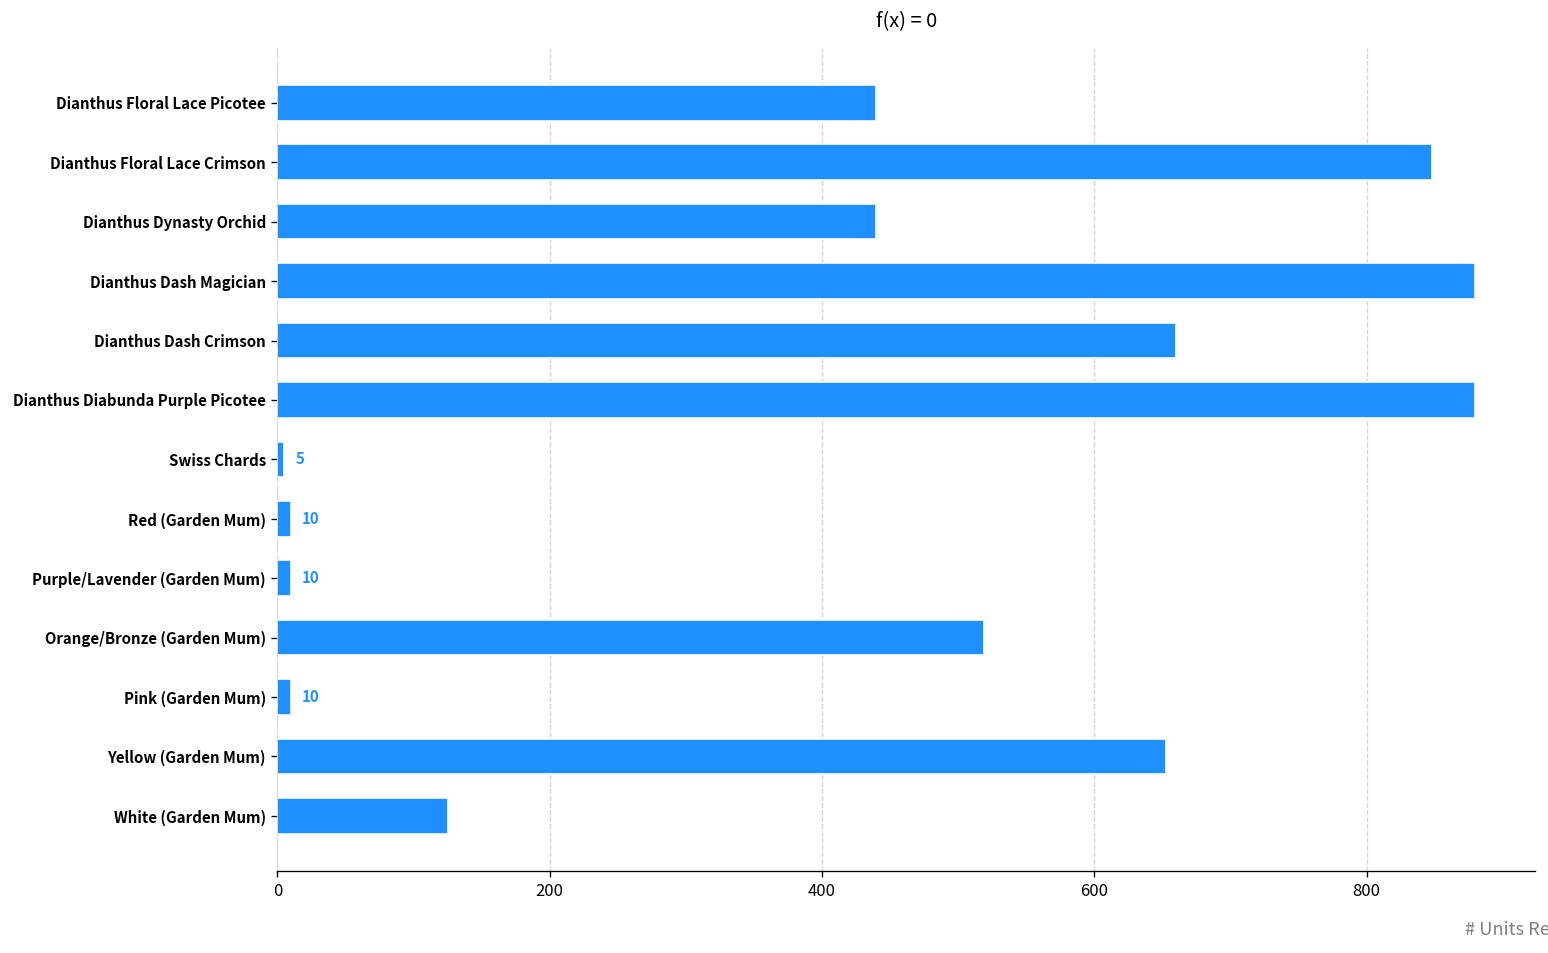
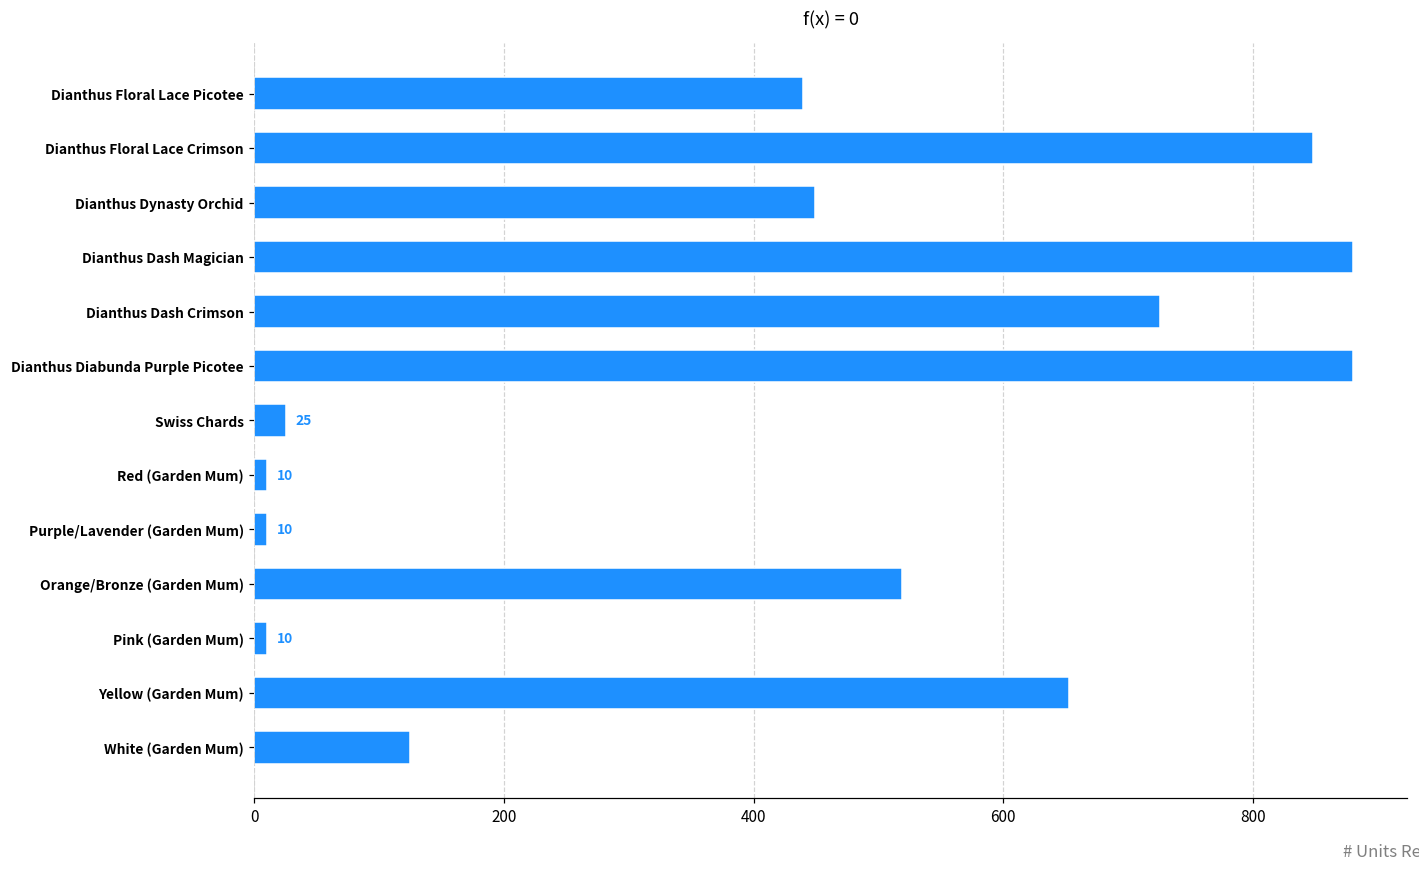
Dianthus Dynasty Orchid: 440 -> 449
Dianthus Dash Crimson: 660 -> 726
Swiss Chards: 5 -> 25
